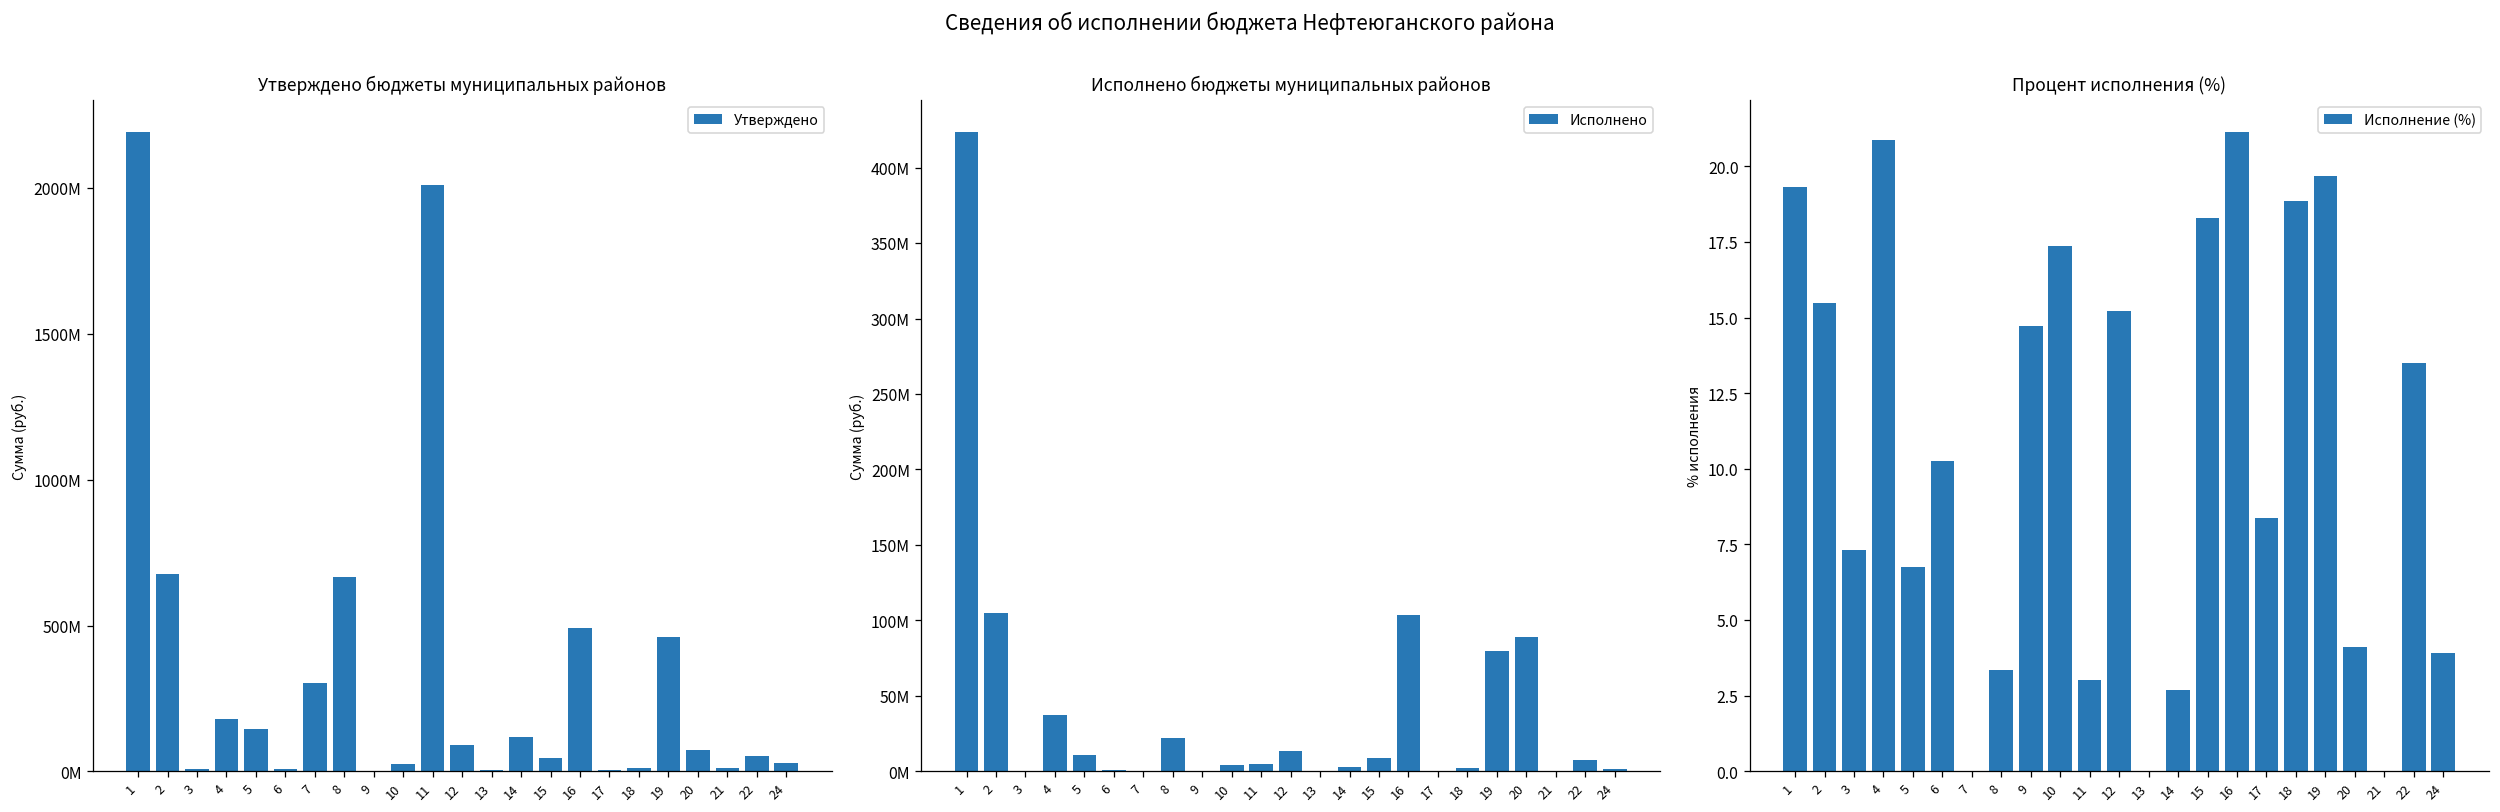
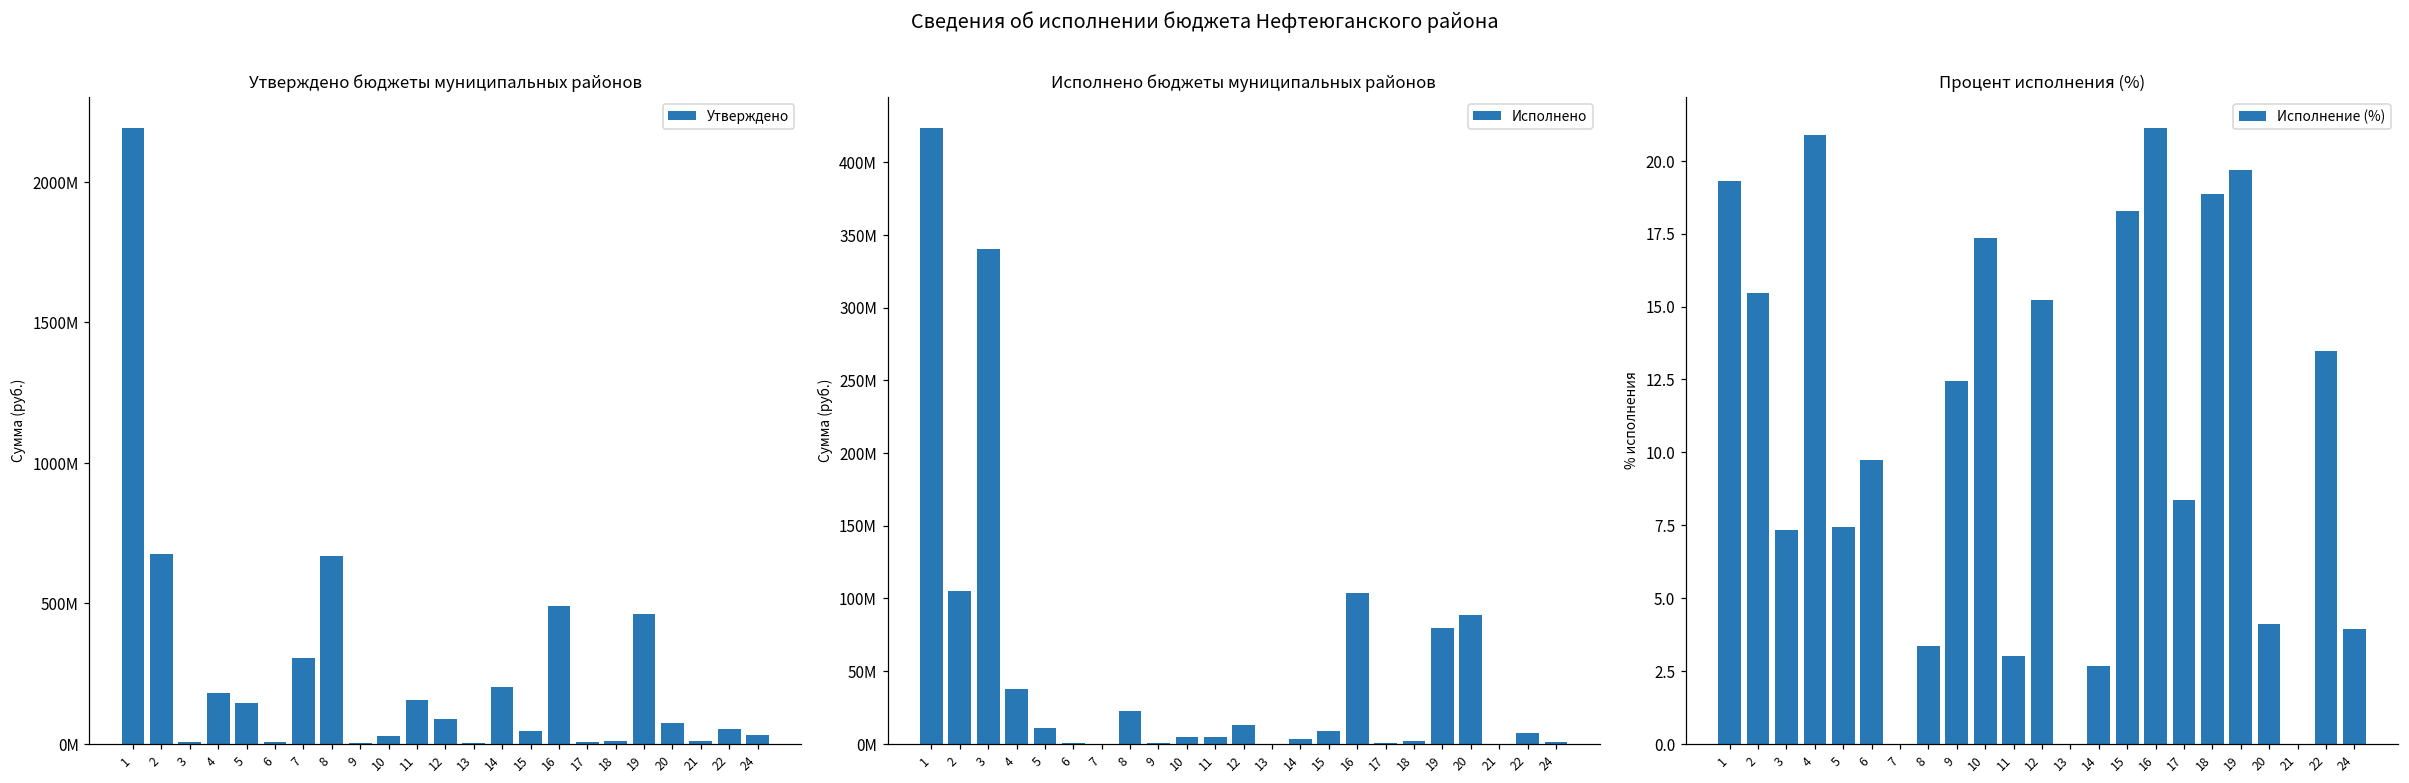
Утверждено бюджеты муниципальных районов, 11: 2010000000 -> 150000000
Утверждено бюджеты муниципальных районов, 14: 120000000 -> 200000000
Исполнено бюджеты муниципальных районов, 3: 0 -> 340000000
Процент исполнения (%), 5: 6.7 -> 7.5
Процент исполнения (%), 6: 10.3 -> 9.7
Процент исполнения (%), 9: 14.7 -> 12.4
